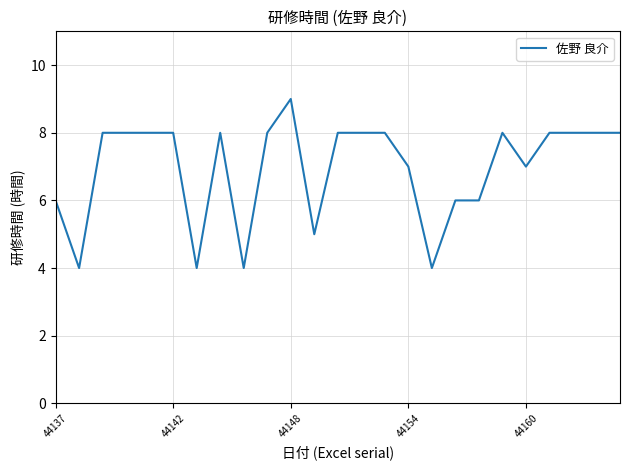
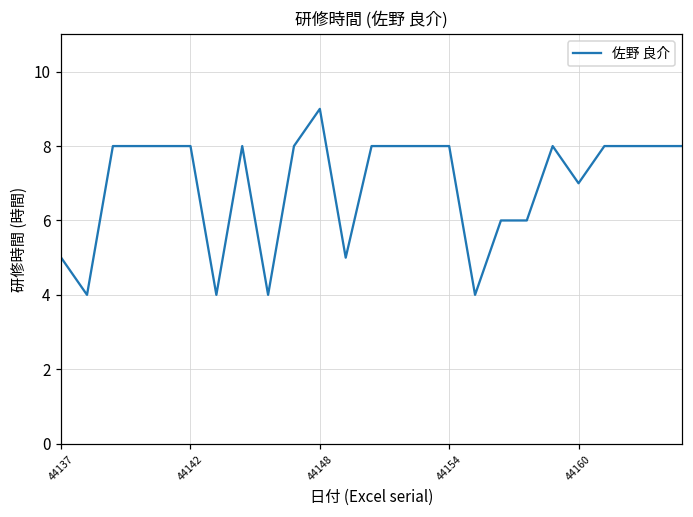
44137: 6 -> 5
44154: 7 -> 8
